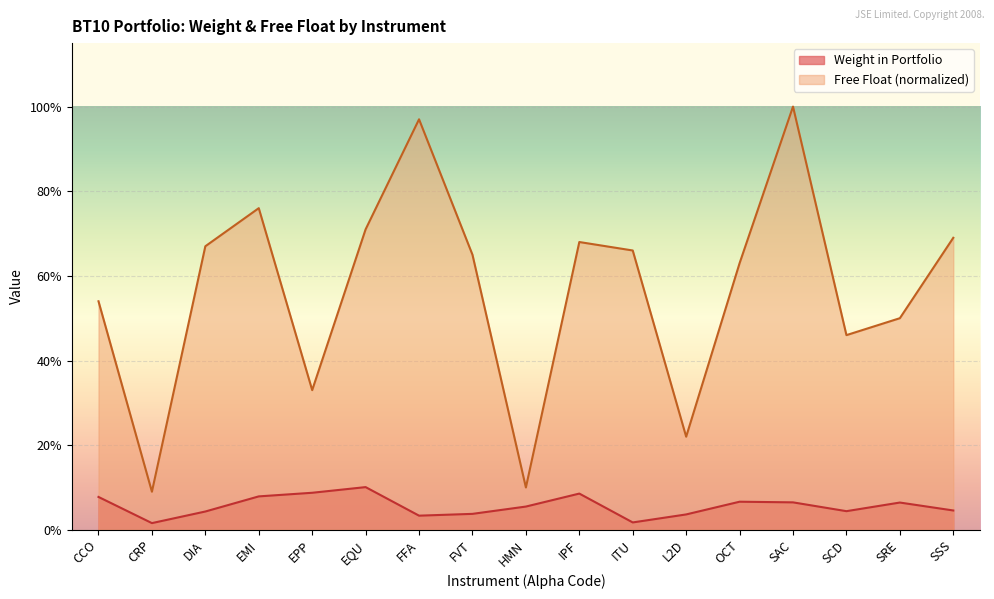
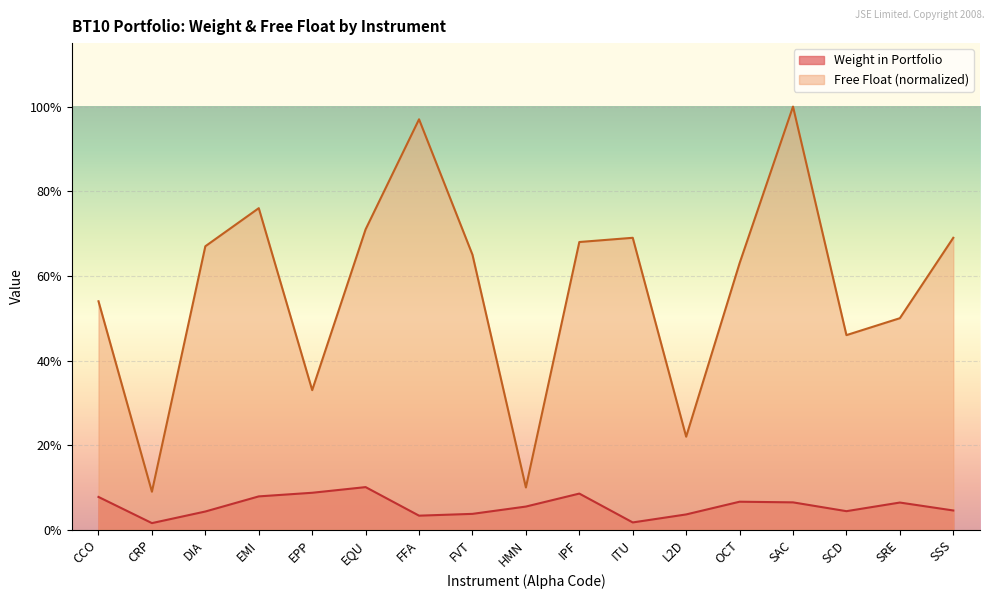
Free Float (normalized), ITU: 66% -> 69%
